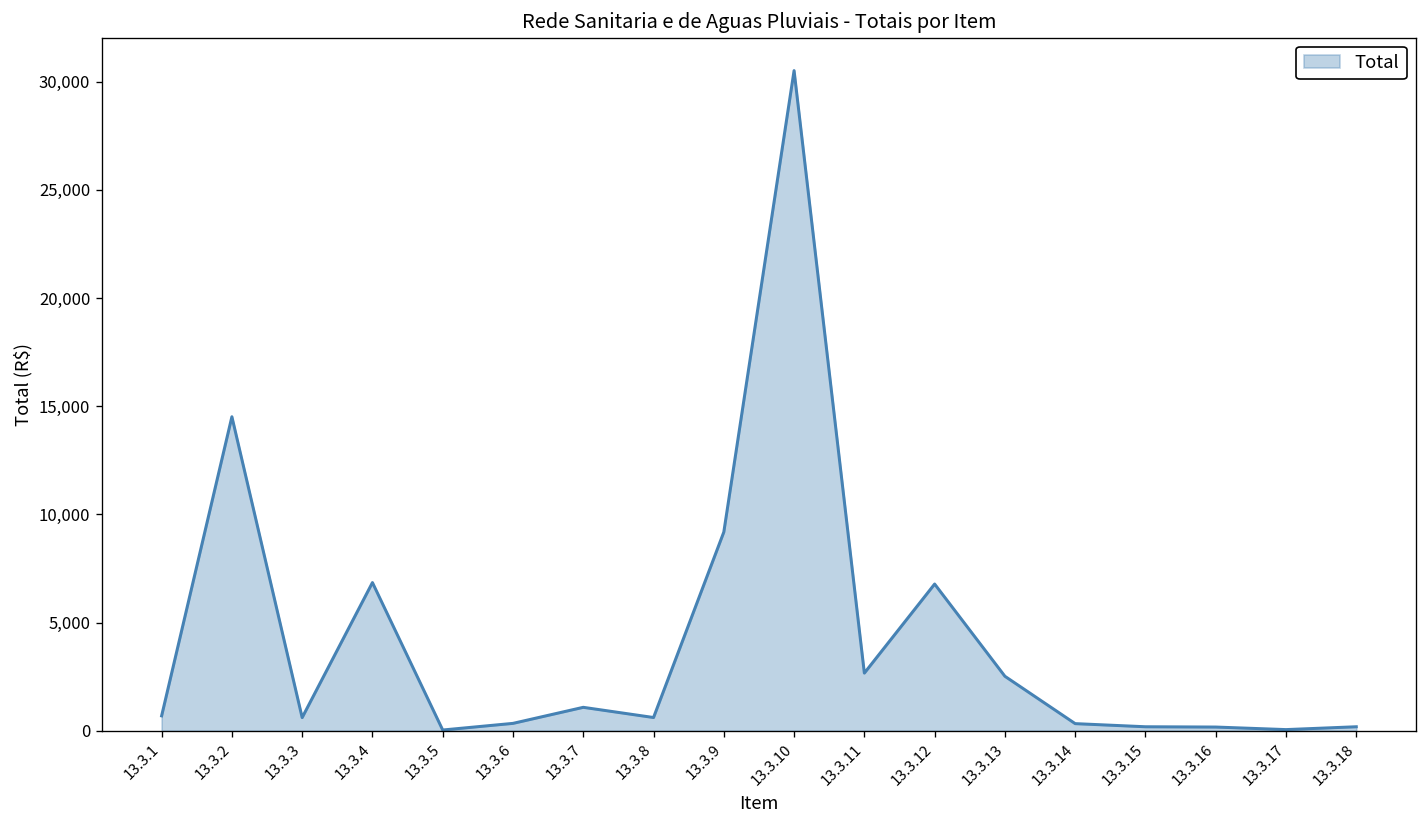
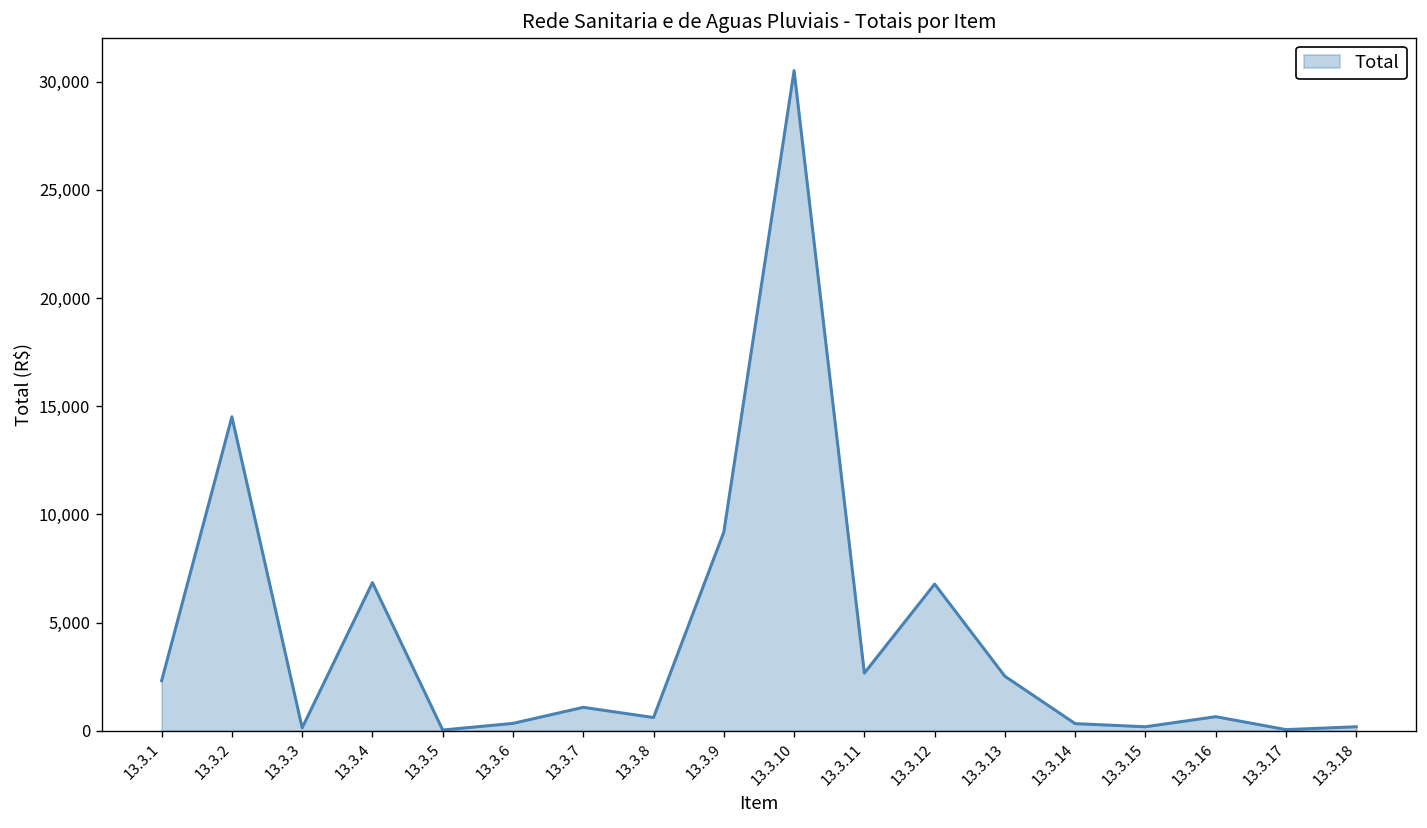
13.3.1: 700 -> 2,300
13.3.3: 600 -> 100
13.3.16: 200 -> 700
